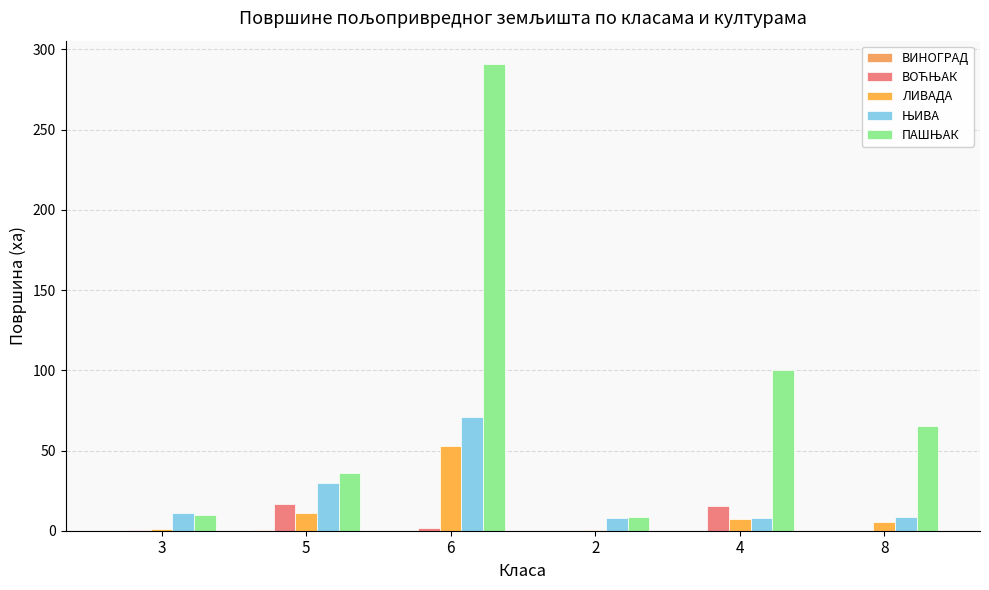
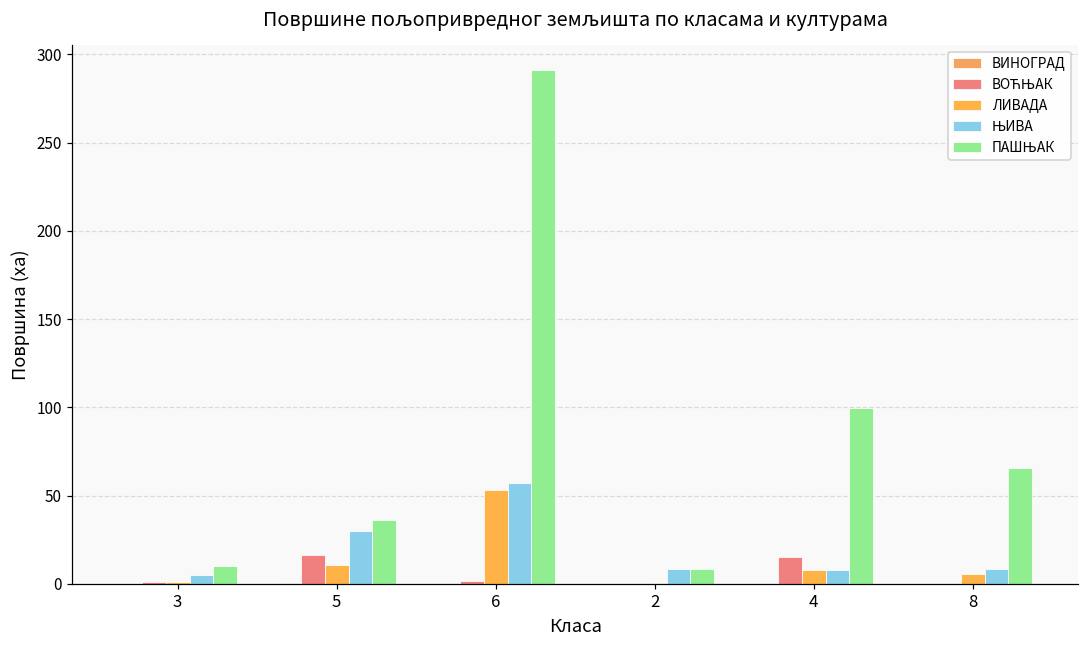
ЊИВА, 3: 11 -> 5
ЊИВА, 6: 71 -> 57
